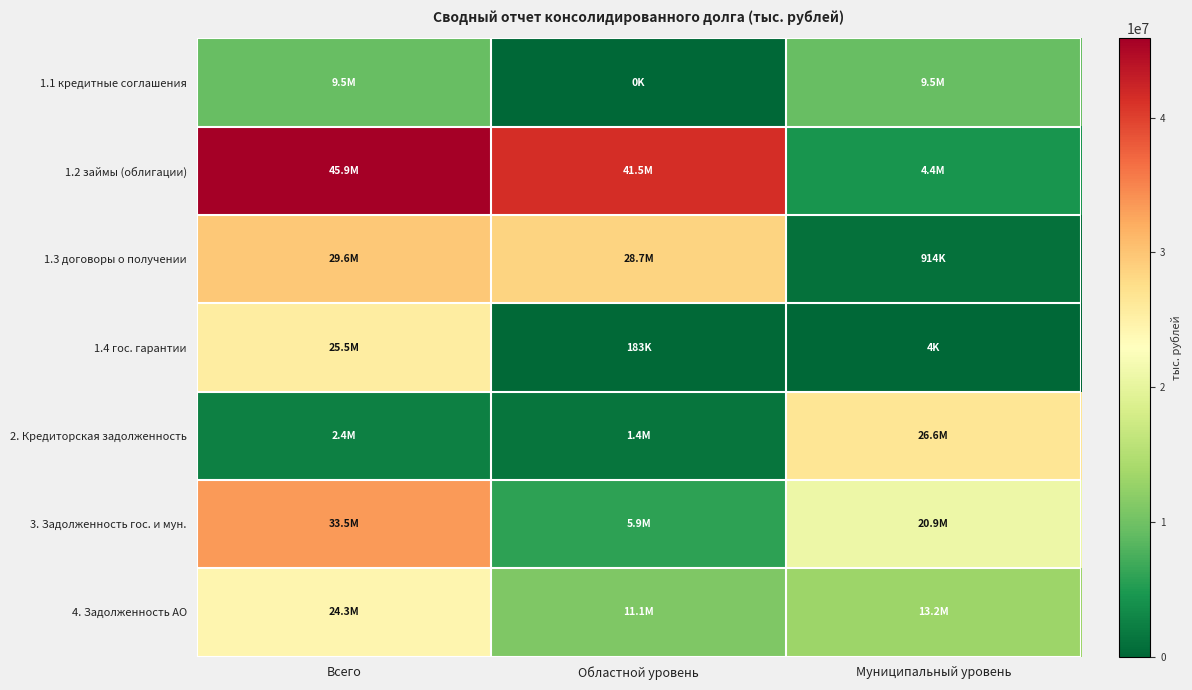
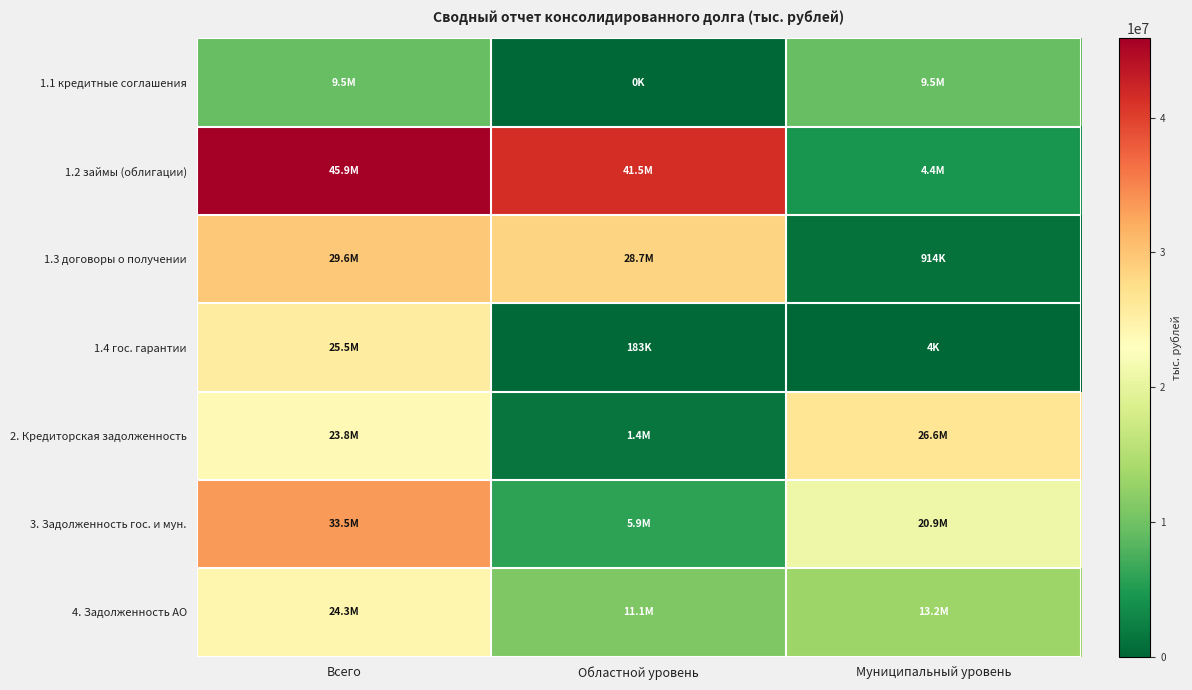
2. Кредиторская задолженность, Всего: 2.4M -> 23.8M
